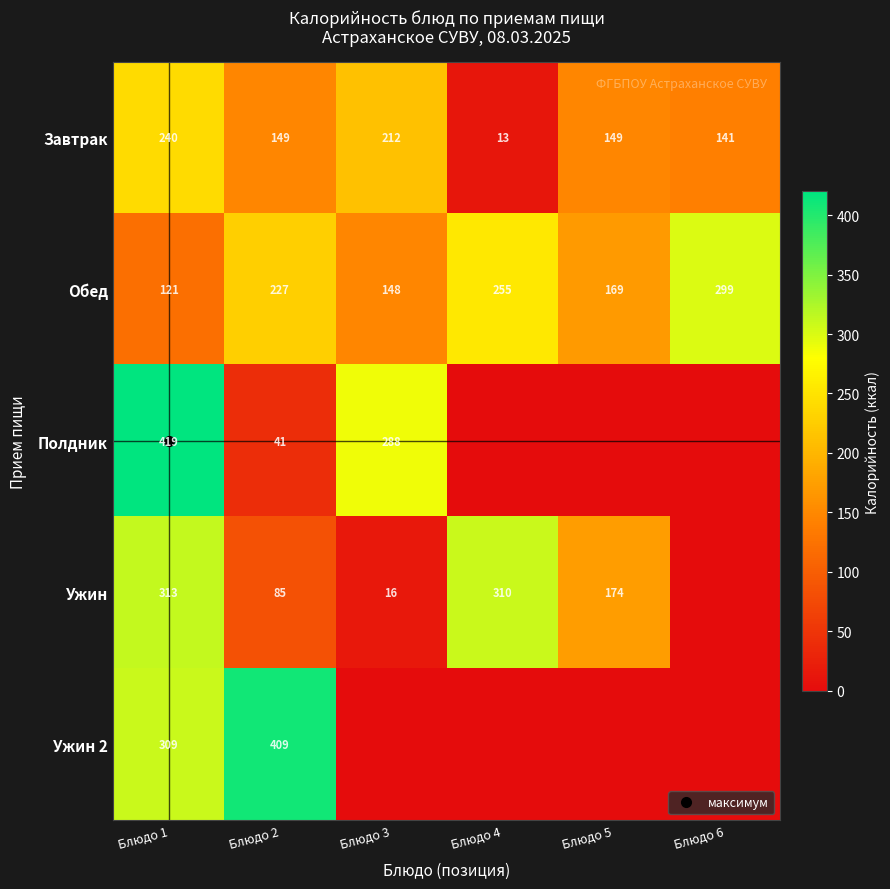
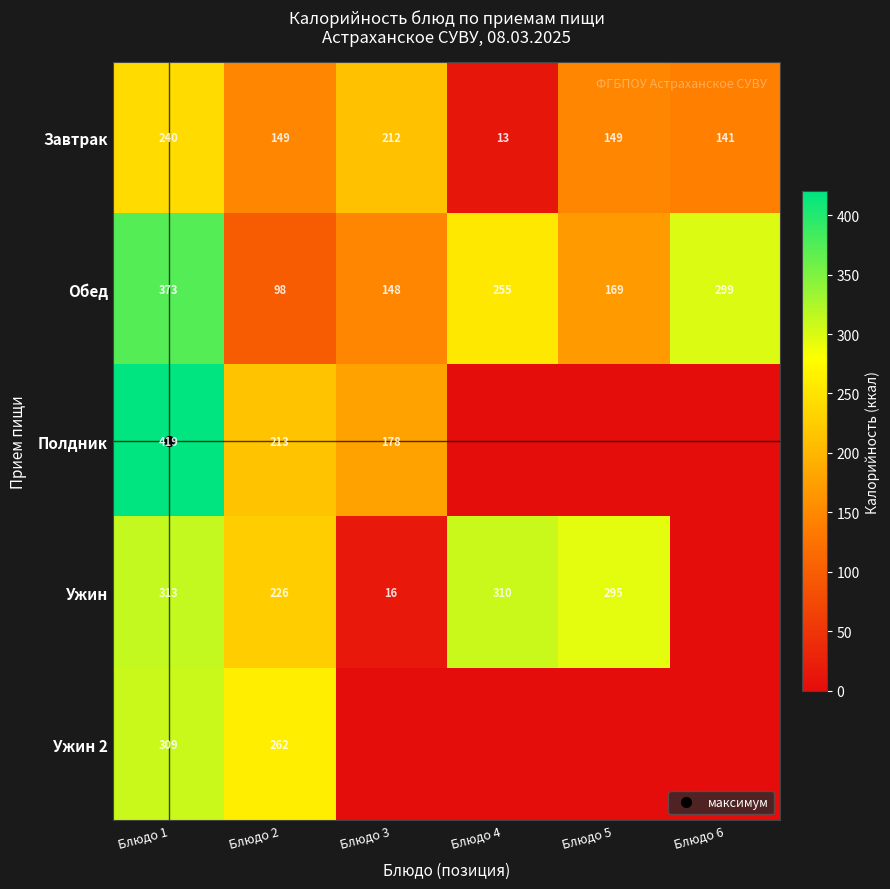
Обед, Блюдо 1: 121 -> 373
Обед, Блюдо 2: 227 -> 98
Полдник, Блюдо 2: 41 -> 213
Полдник, Блюдо 3: 288 -> 178
Ужин, Блюдо 2: 85 -> 226
Ужин, Блюдо 5: 174 -> 295
Ужин 2, Блюдо 2: 409 -> 262
